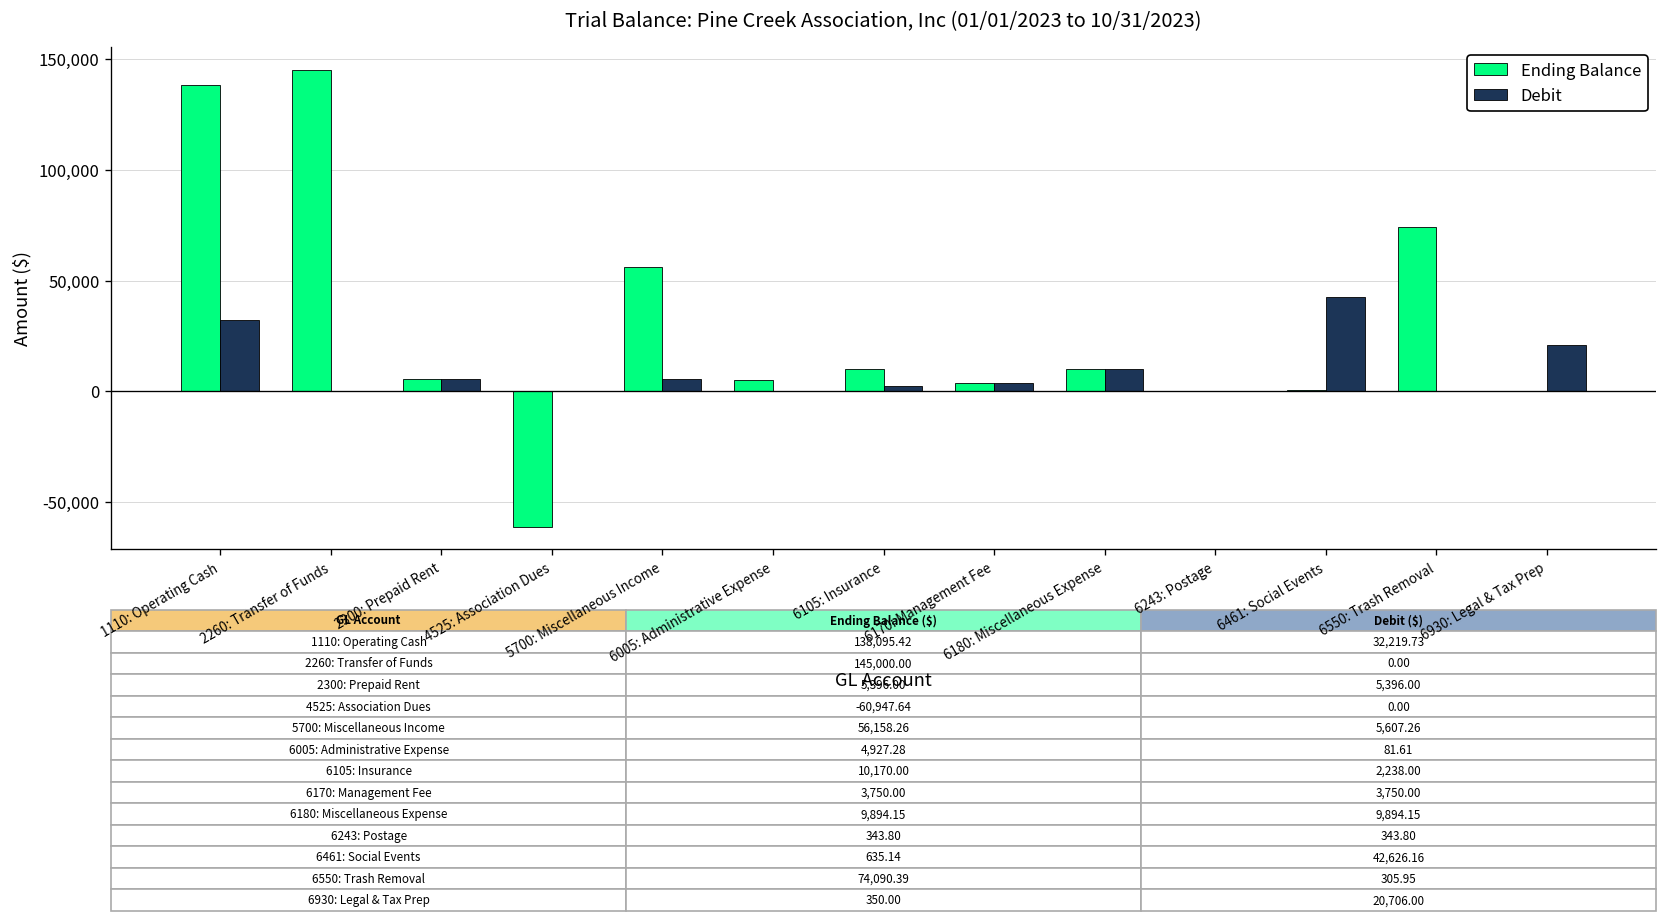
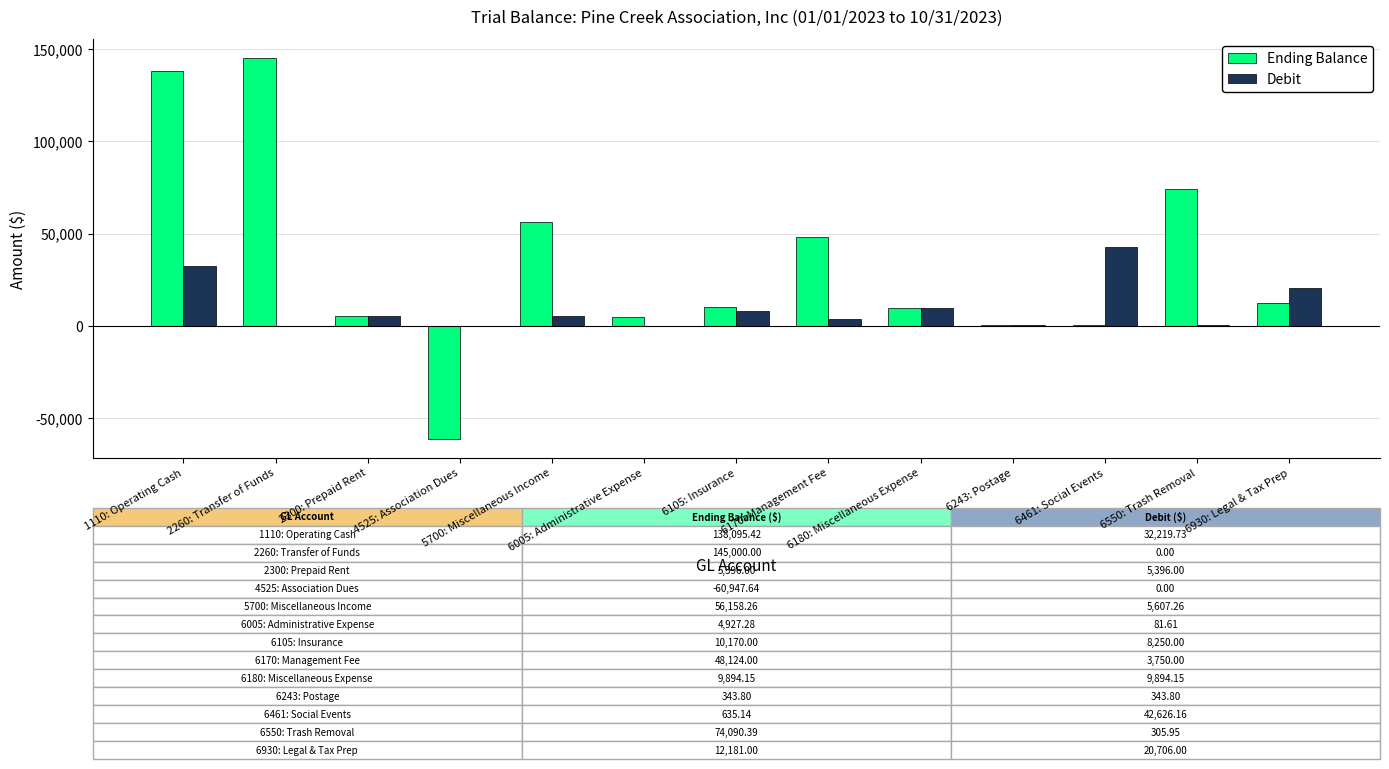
Debit, 6105: Insurance: 2,238.00 -> 8,250.00
Ending Balance, 6170: Management Fee: 3,750.00 -> 48,124.00
Ending Balance, 6930: Legal & Tax Prep: 350.00 -> 12,181.00
